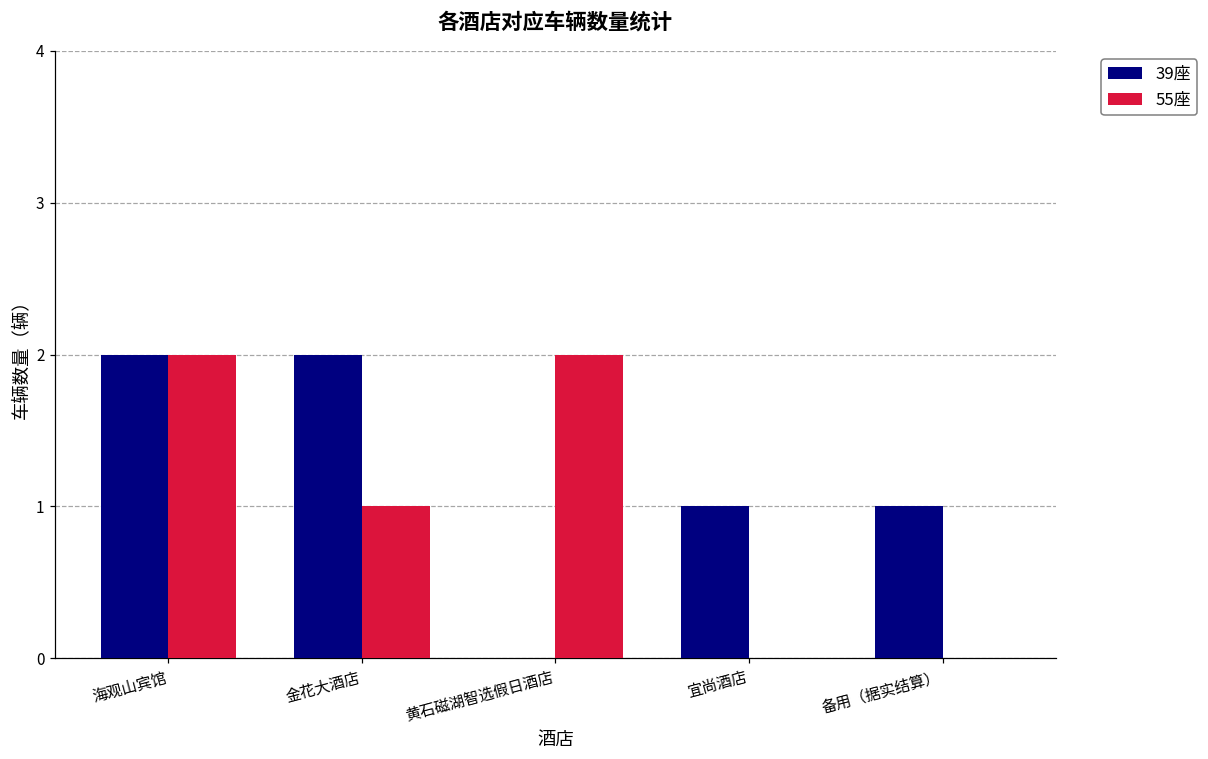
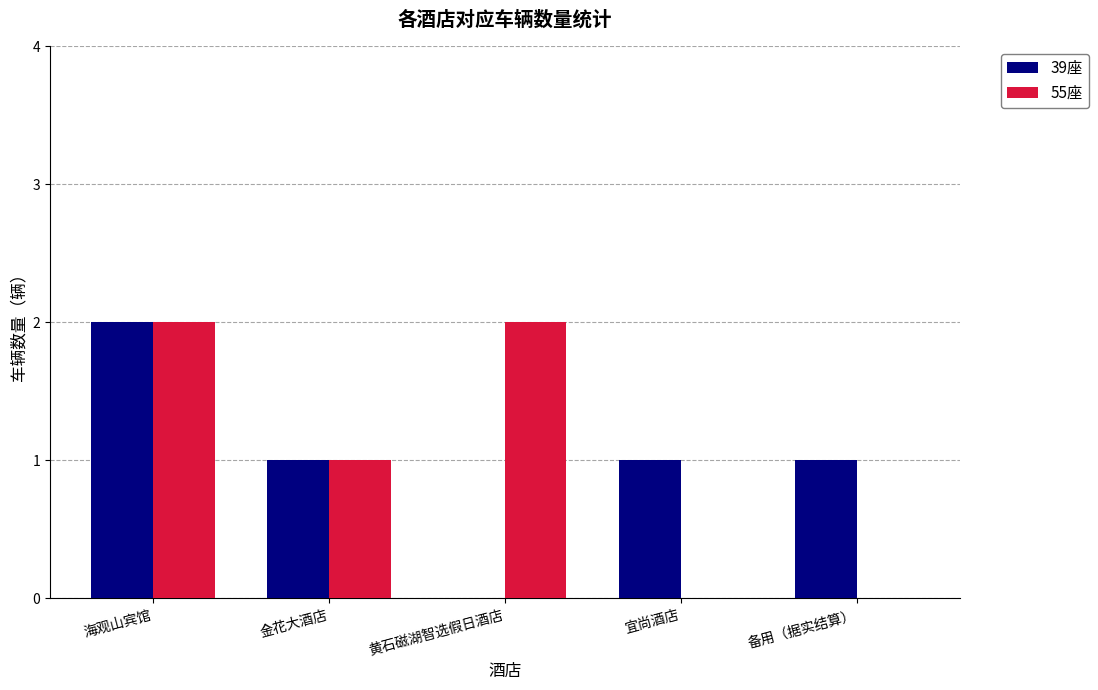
39座, 金花大酒店: 2 -> 1
